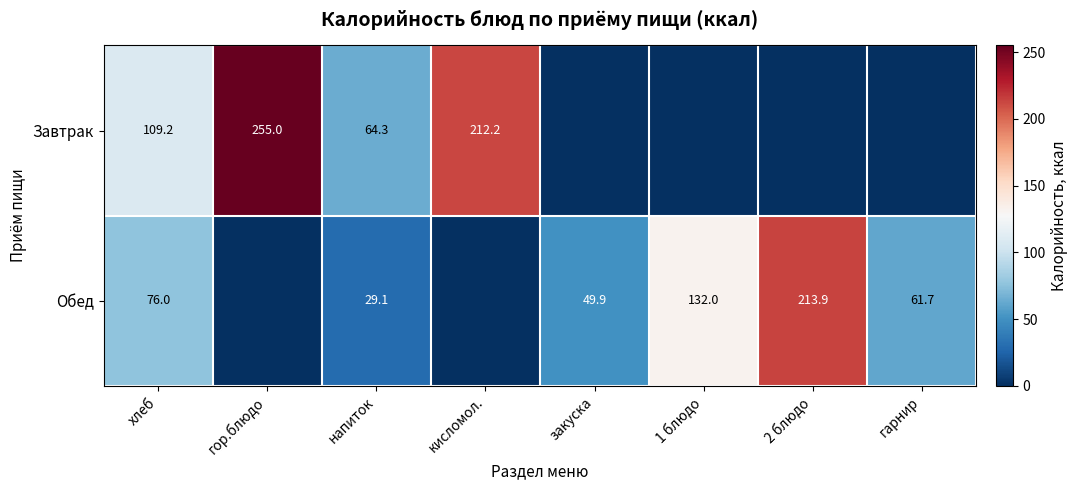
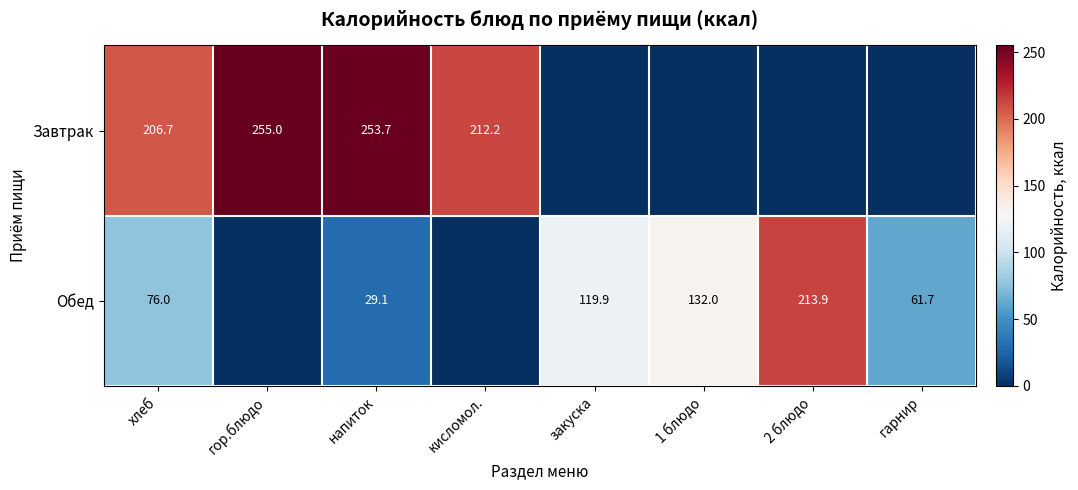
Завтрак, хлеб: 109.2 -> 206.7
Завтрак, напиток: 64.3 -> 253.7
Обед, закуска: 49.9 -> 119.9
